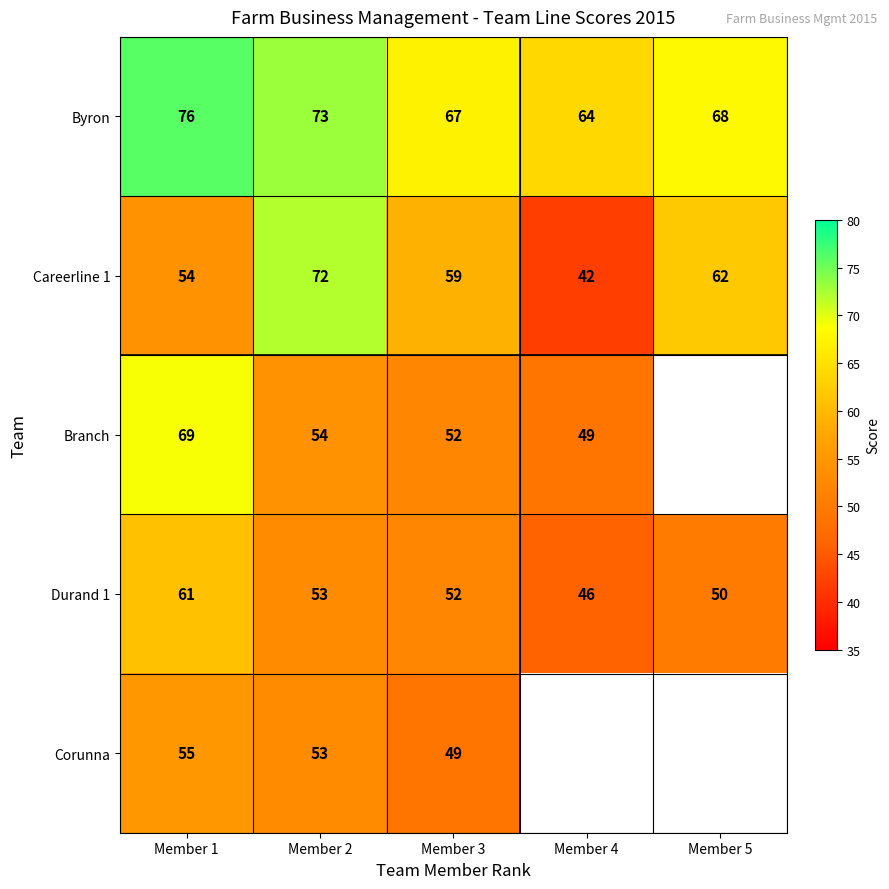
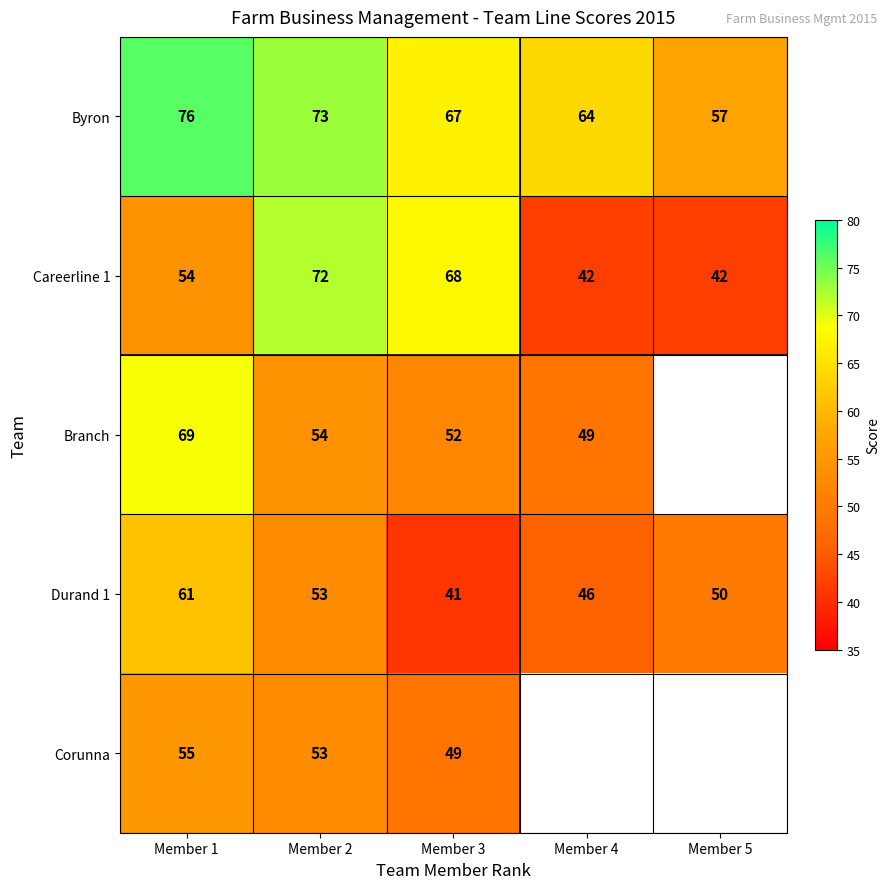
Byron, Member 5: 68 -> 57
Careerline 1, Member 3: 59 -> 68
Careerline 1, Member 5: 62 -> 42
Durand 1, Member 3: 52 -> 41
